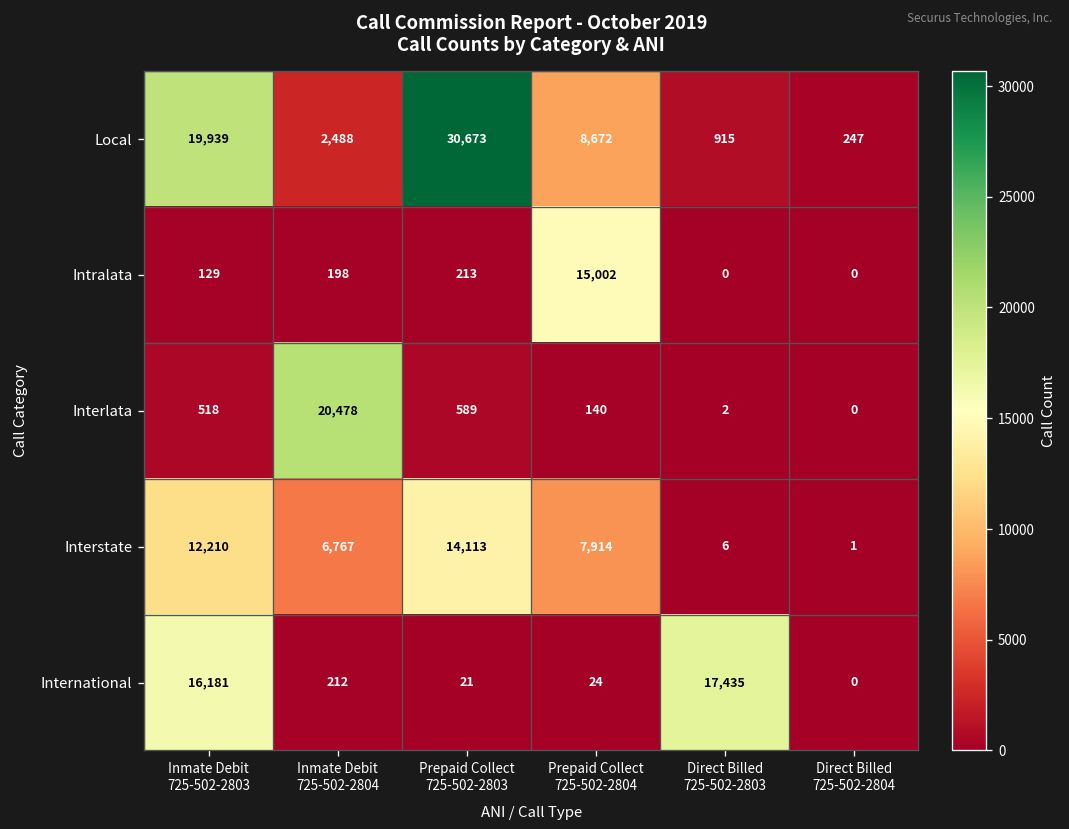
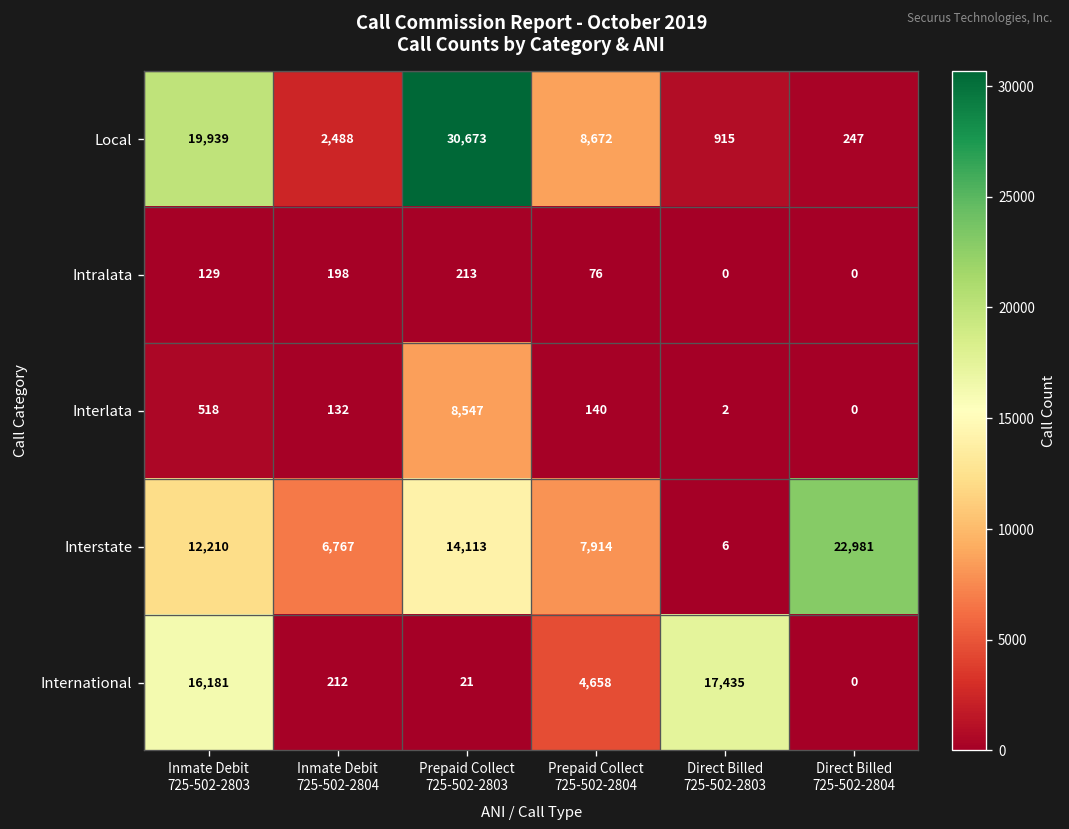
Intralata, Prepaid Collect 725-502-2804: 15,002 -> 76
Interlata, Inmate Debit 725-502-2804: 20,478 -> 132
Interlata, Prepaid Collect 725-502-2803: 589 -> 8,547
Interstate, Direct Billed 725-502-2804: 1 -> 22,981
International, Prepaid Collect 725-502-2804: 24 -> 4,658
